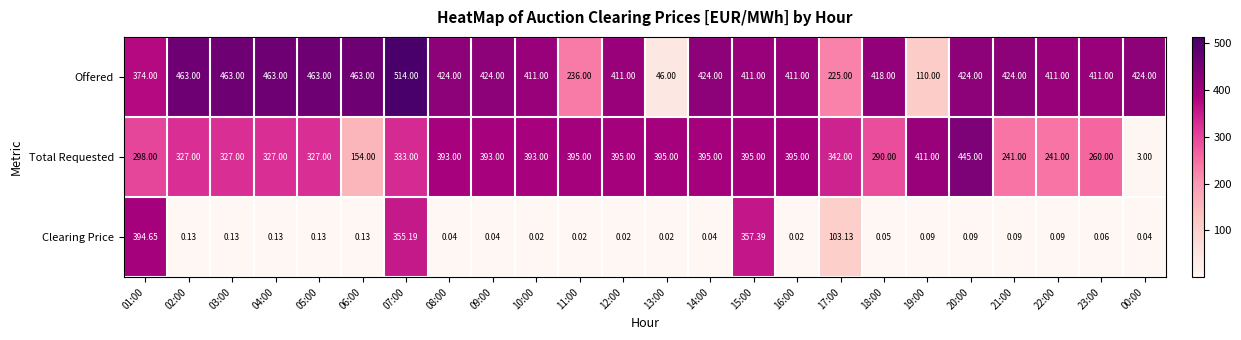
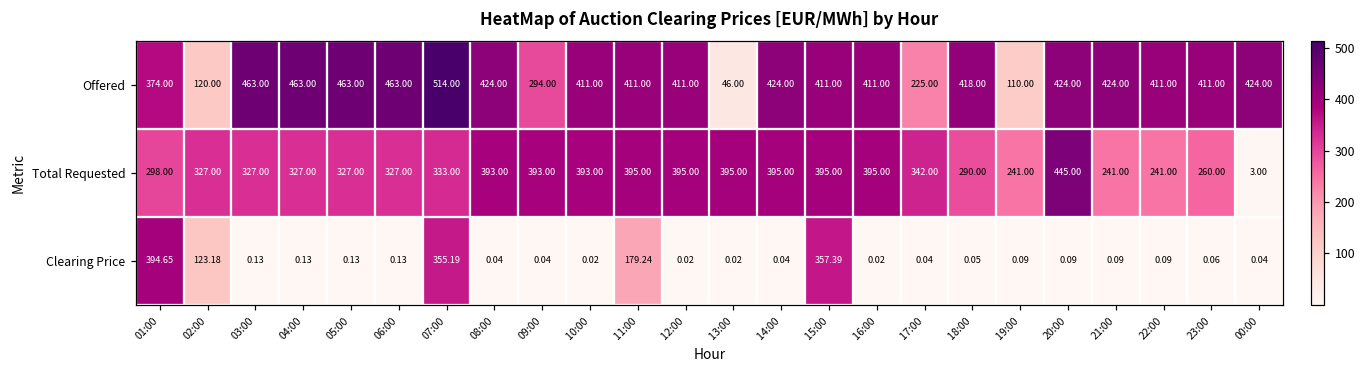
Offered, 02:00: 463.00 -> 120.00
Offered, 09:00: 424.00 -> 294.00
Offered, 11:00: 236.00 -> 411.00
Total Requested, 06:00: 154.00 -> 327.00
Total Requested, 19:00: 411.00 -> 241.00
Clearing Price, 02:00: 0.13 -> 123.18
Clearing Price, 11:00: 0.02 -> 179.24
Clearing Price, 17:00: 103.13 -> 0.04
